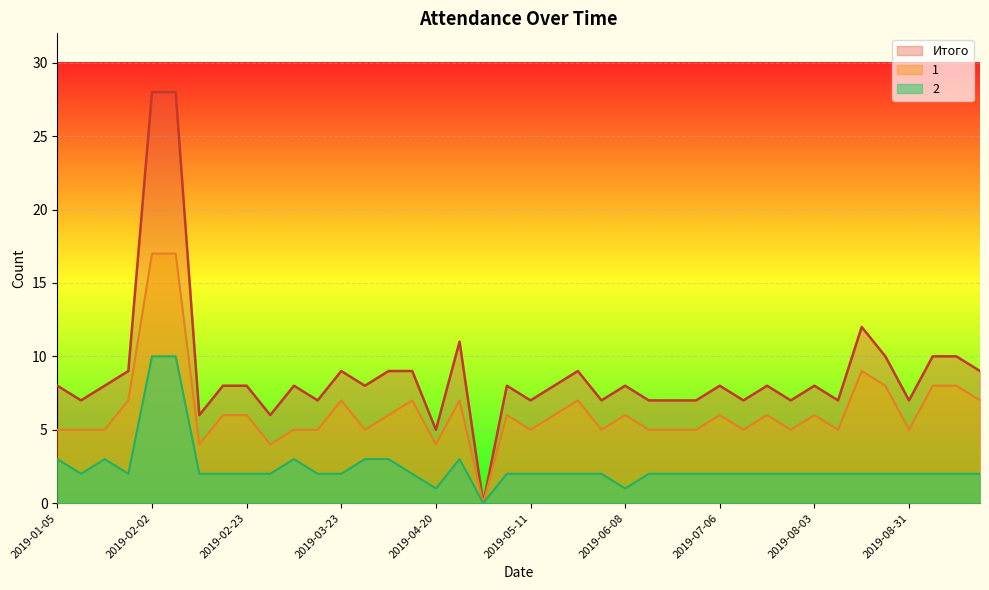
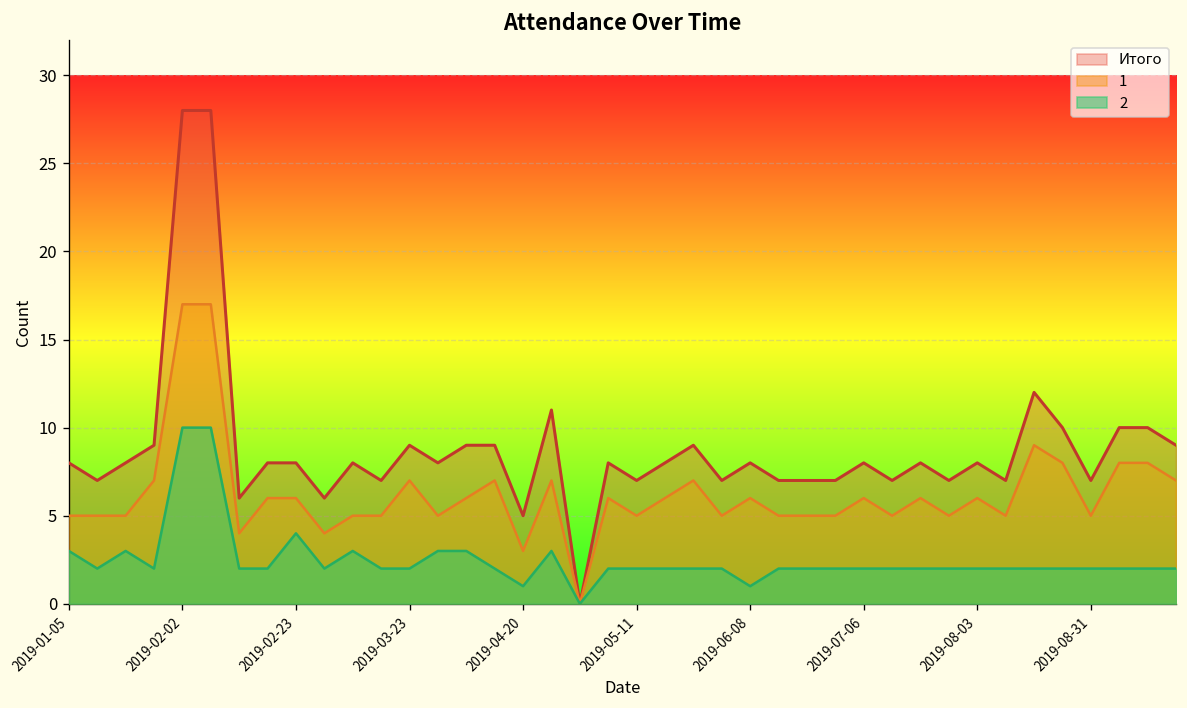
2, 2019-02-23: 2 -> 4
1, 2019-04-20: 4 -> 3
